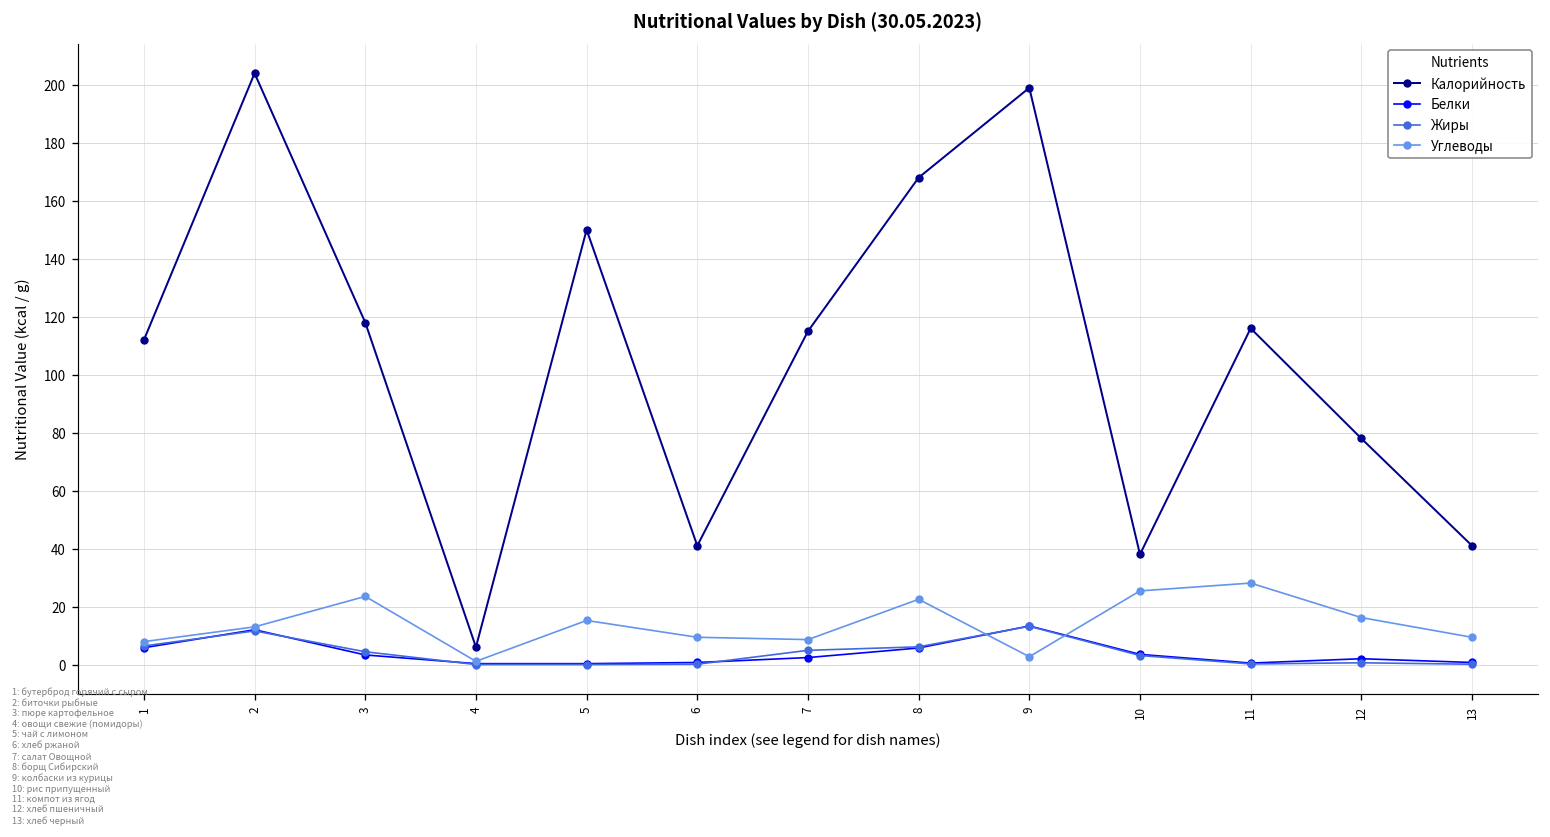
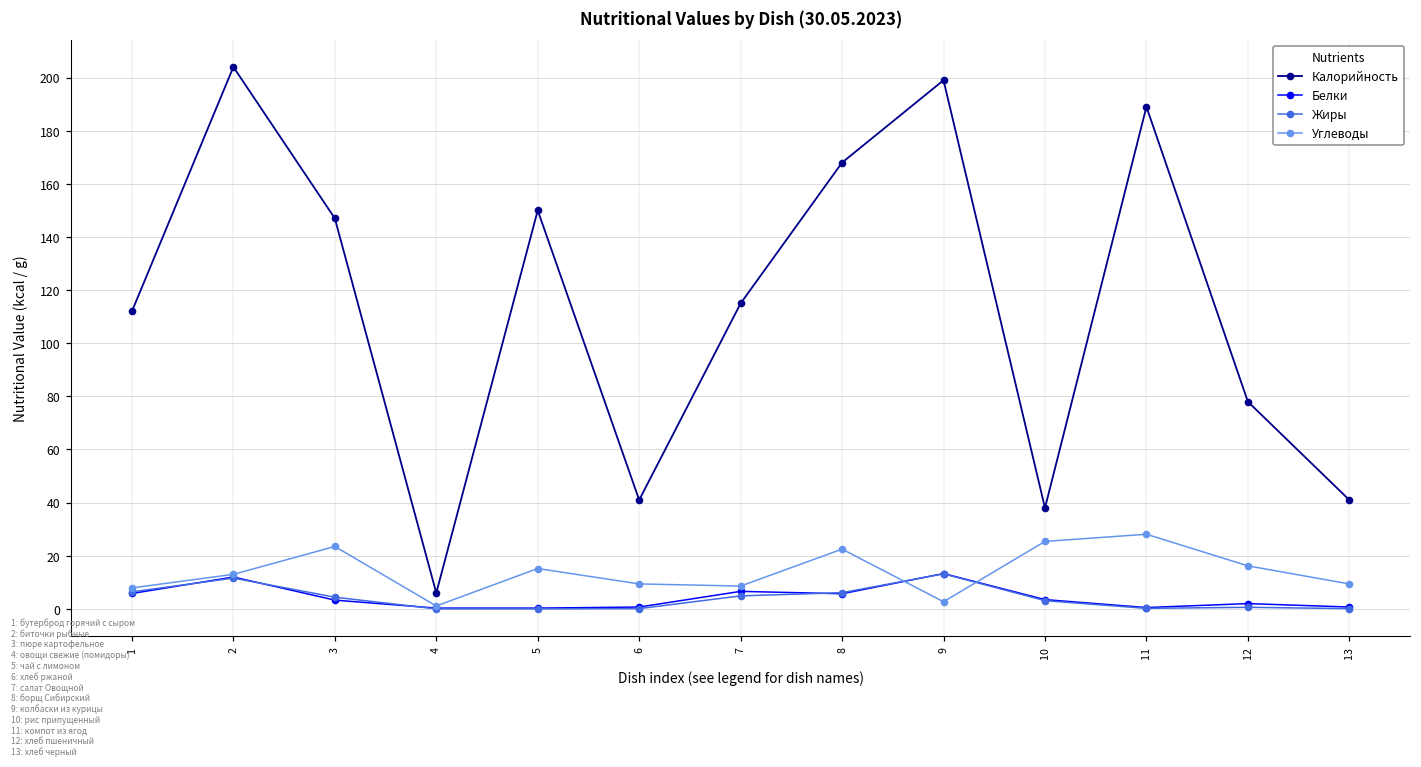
Калорийность, 3: 118 -> 147
Белки, 7: 2 -> 7
Калорийность, 11: 116 -> 189
